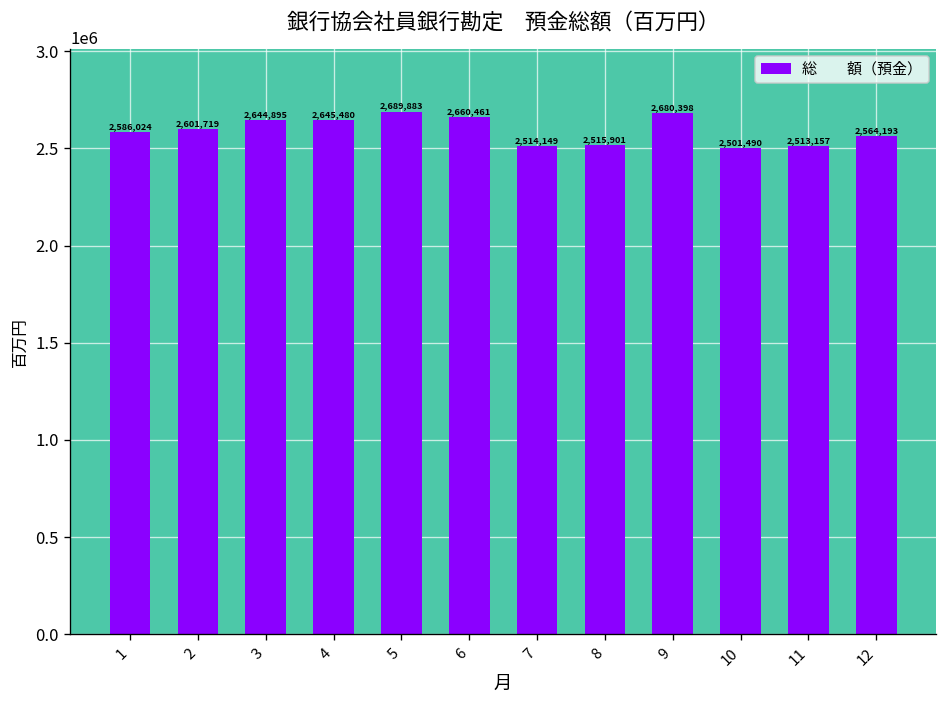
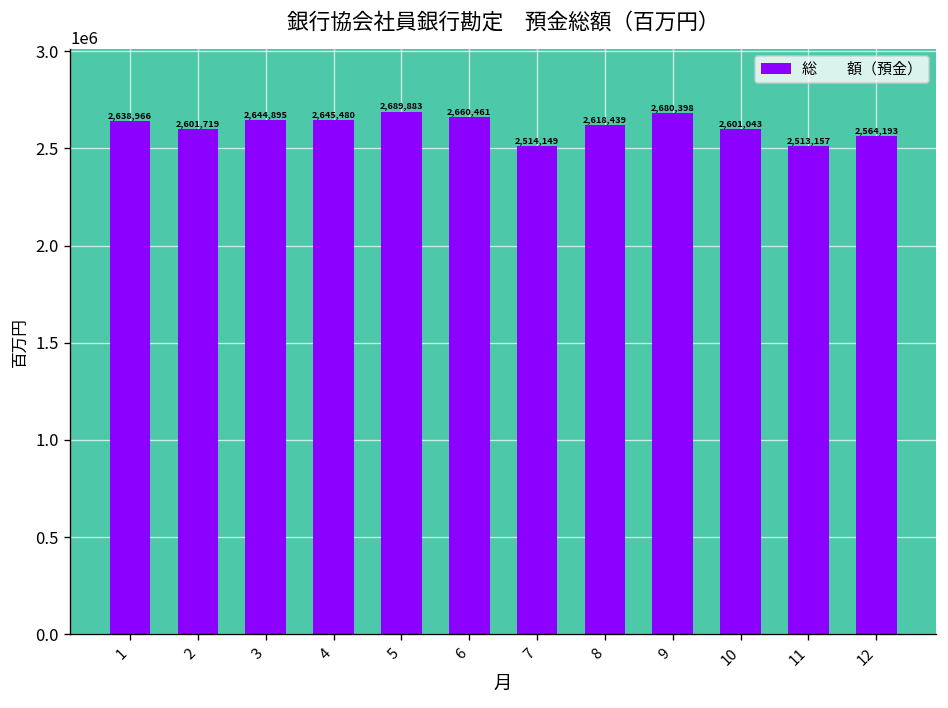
1: 2,586,024 -> 2,638,966
8: 2,515,901 -> 2,618,439
10: 2,501,490 -> 2,601,043
